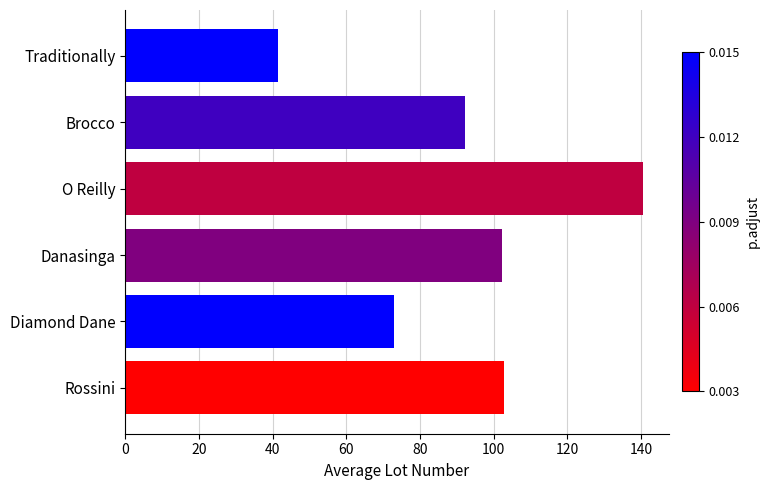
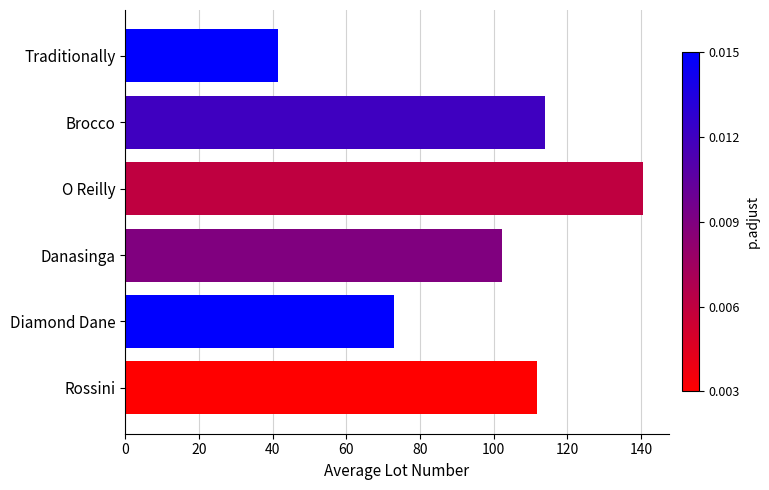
Brocco: 92 -> 114
Rossini: 103 -> 112
